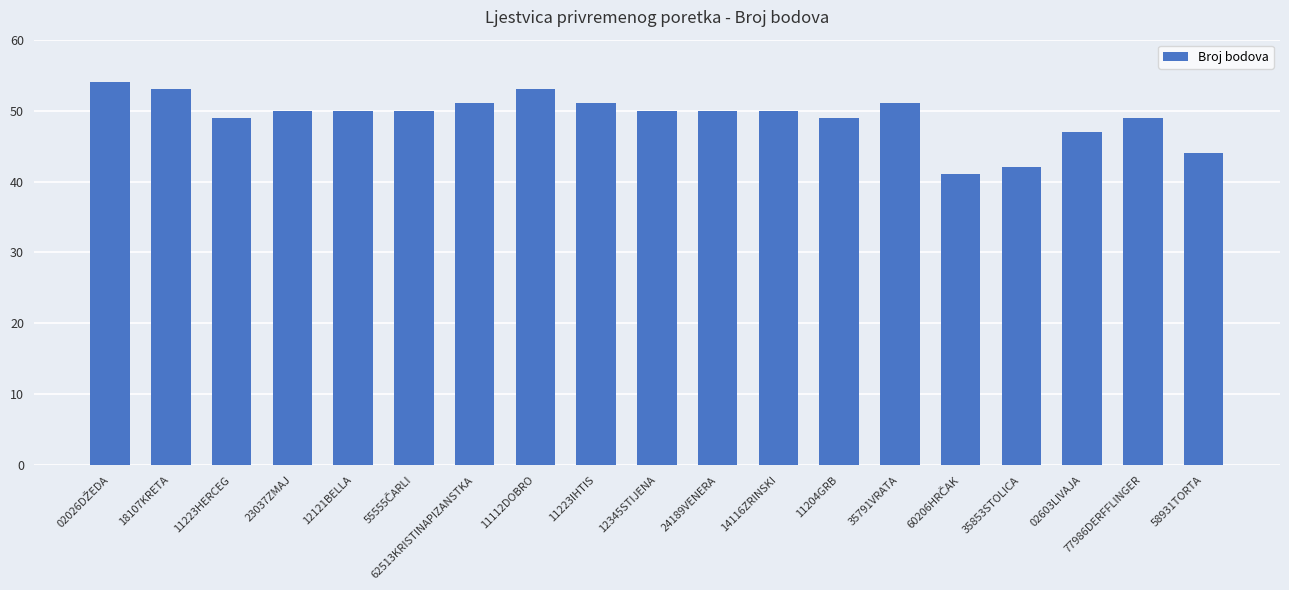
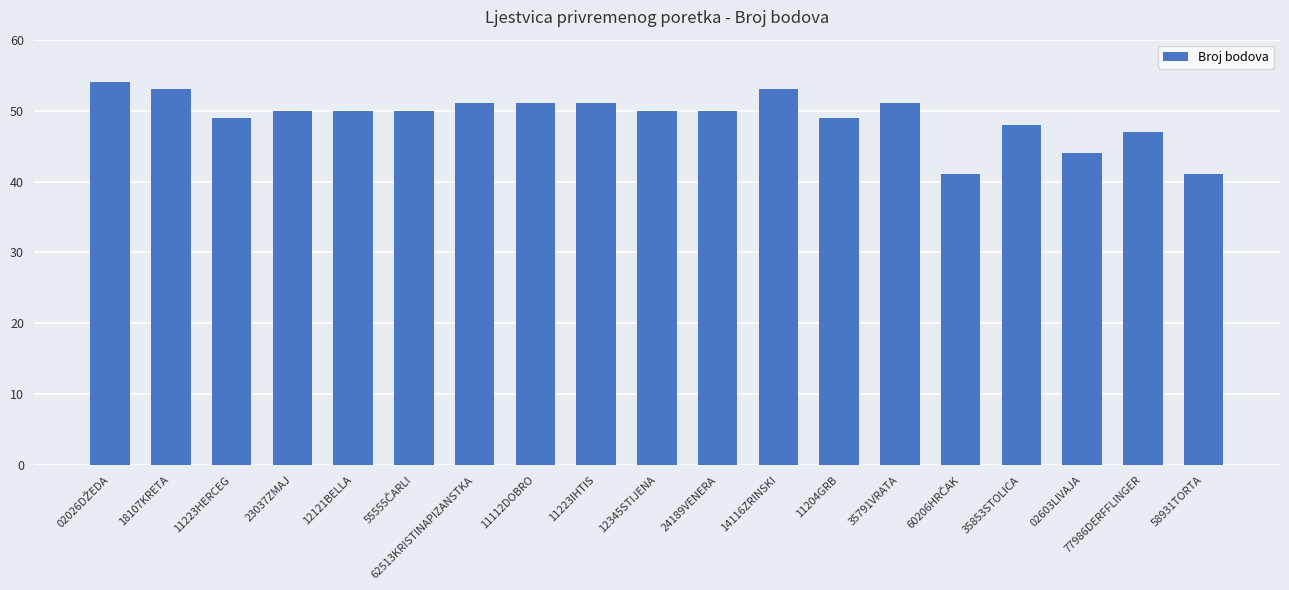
11112DOBRO: 53 -> 51
14116ZRINSKI: 50 -> 53
35853STOLICA: 42 -> 48
02603LIVAJA: 47 -> 44
77986DERFFLINGER: 49 -> 47
58931TORTA: 44 -> 41
